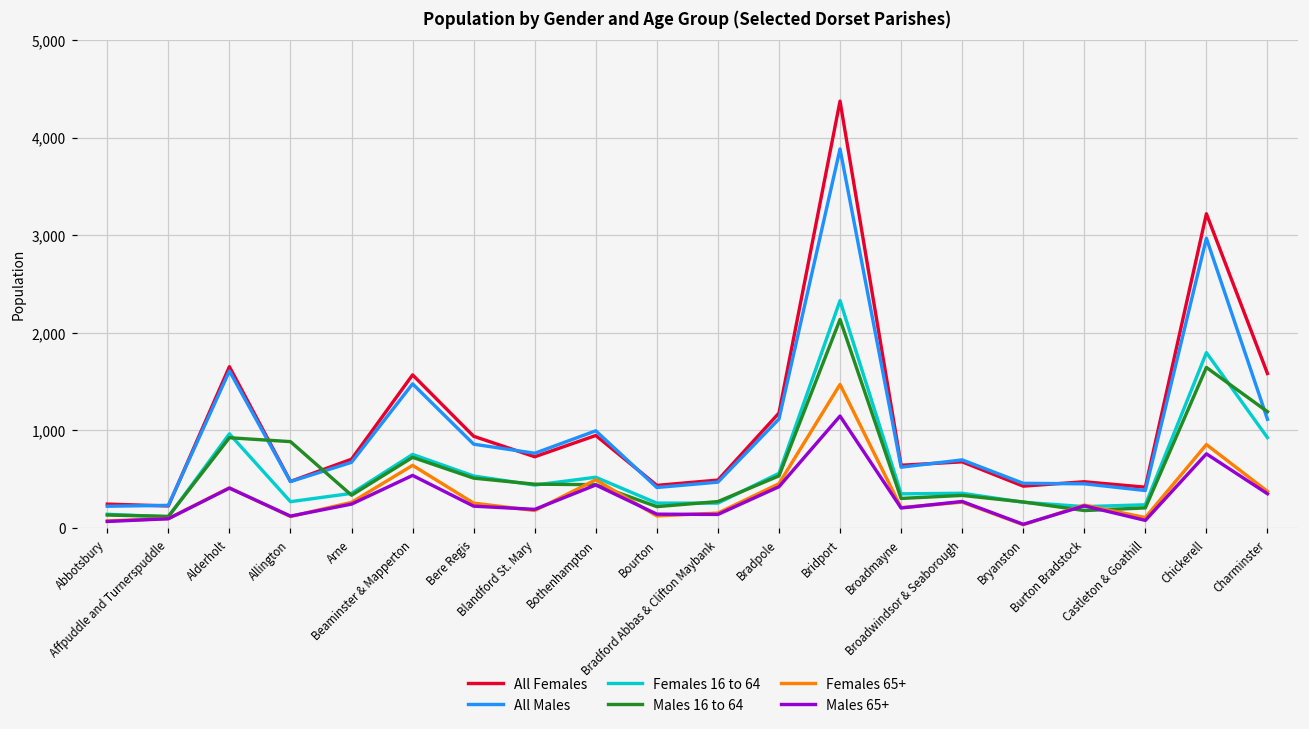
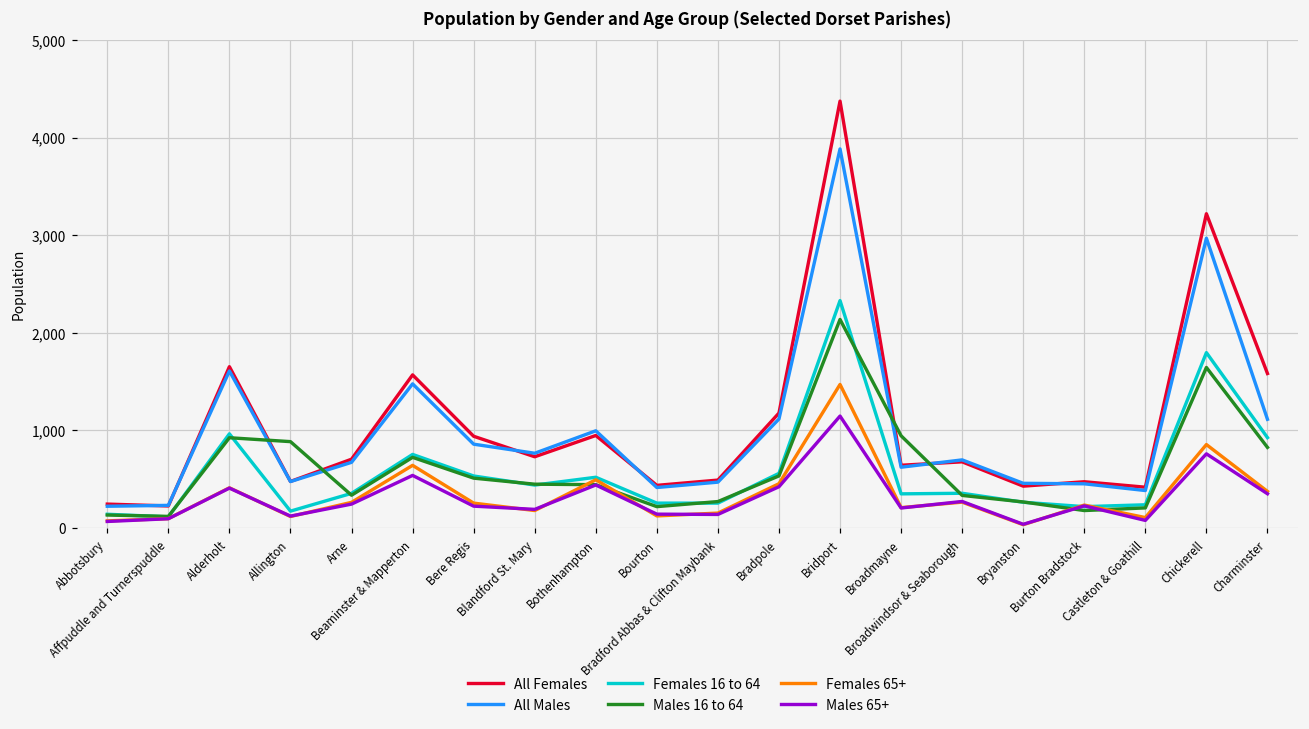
Females 16 to 64, Allington: 300 -> 200
Males 16 to 64, Broadmayne: 300 -> 900
Males 16 to 64, Charminster: 1,200 -> 800
